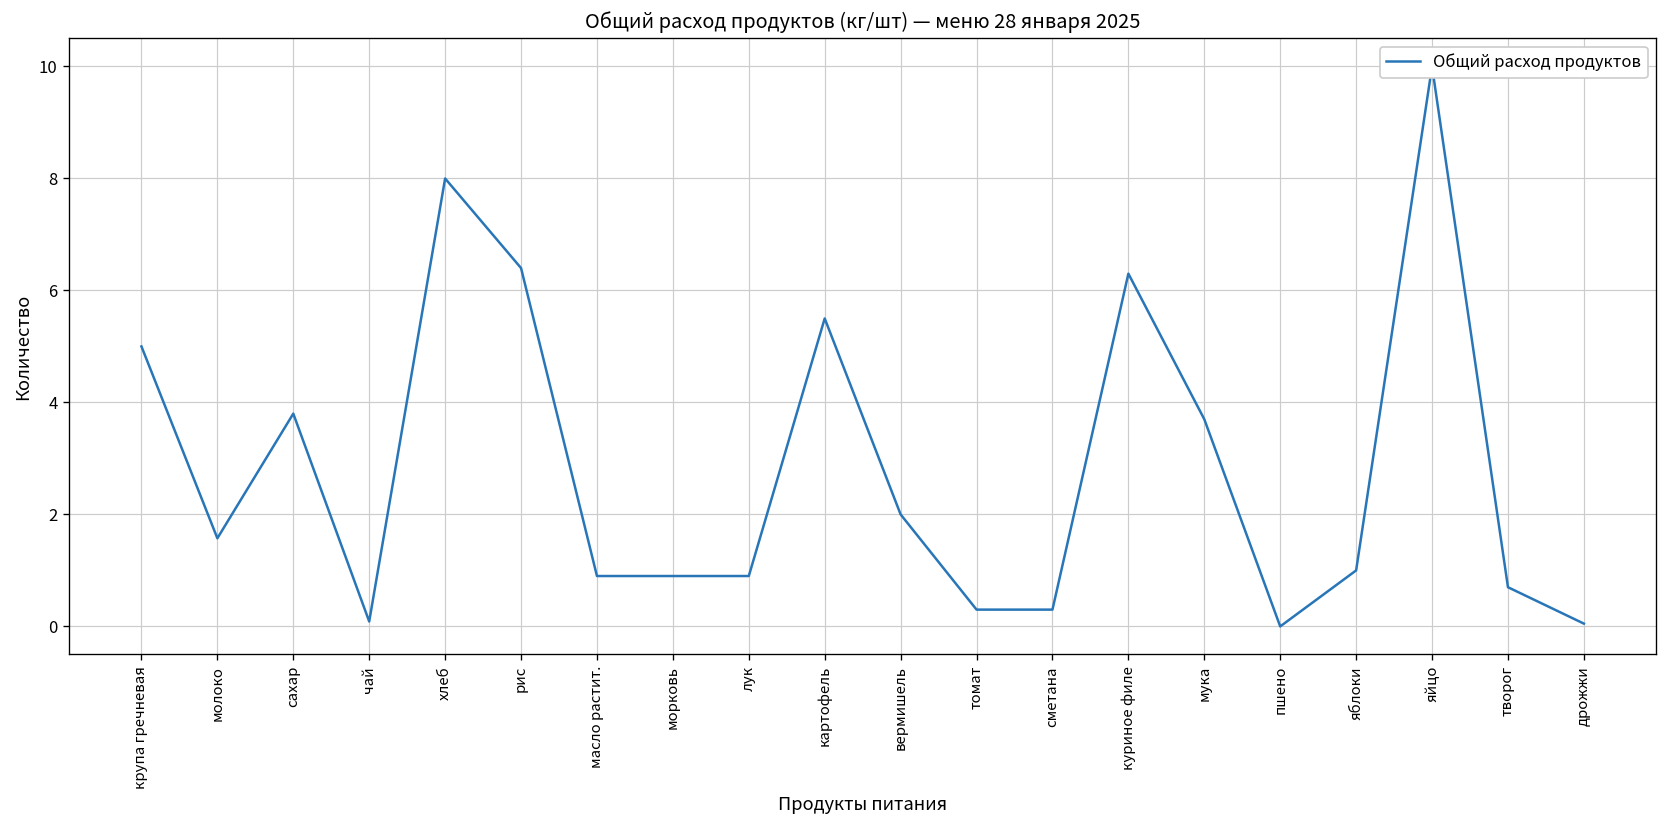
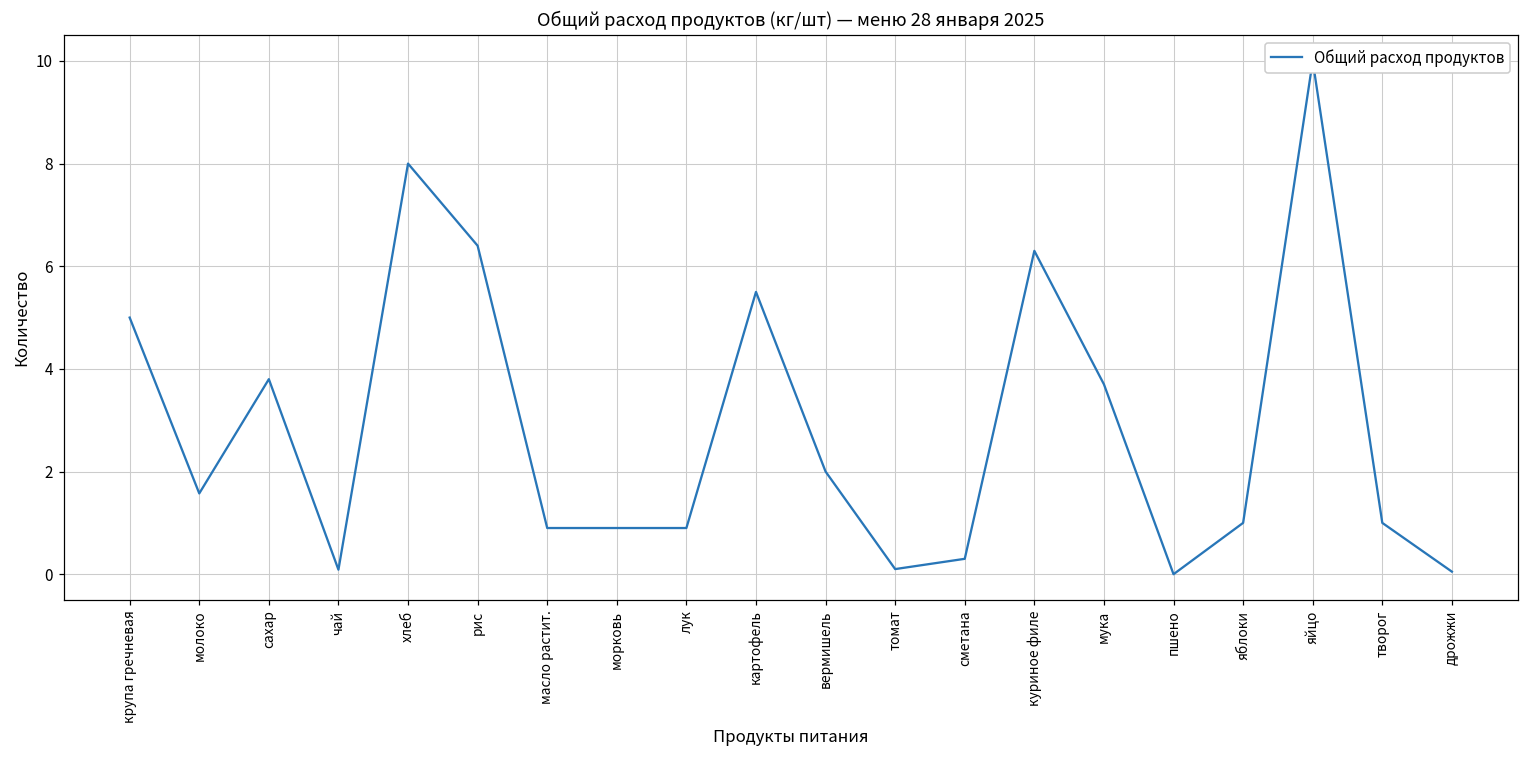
томат: 0.3 -> 0.1
творог: 0.7 -> 1.0
